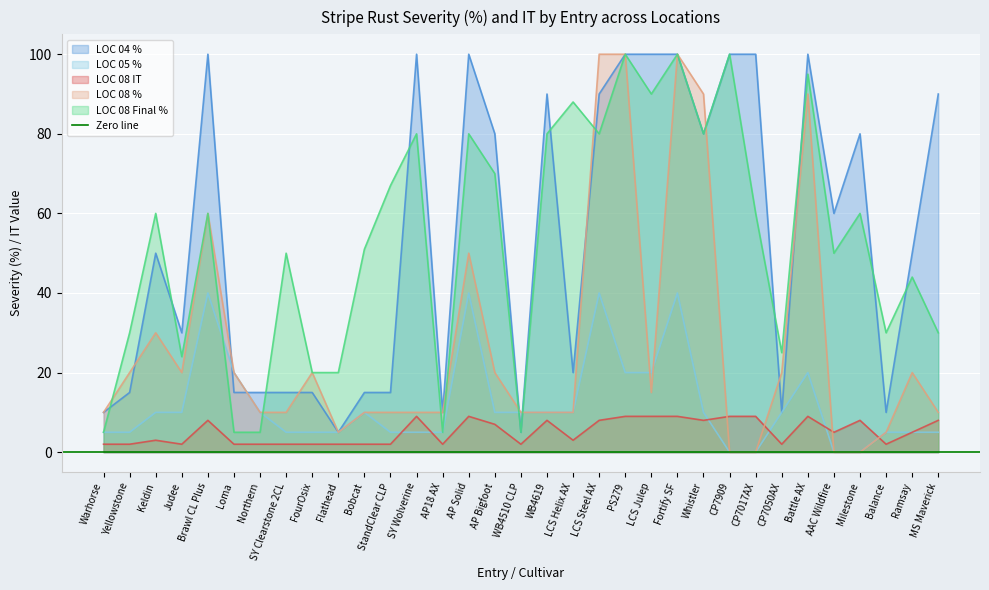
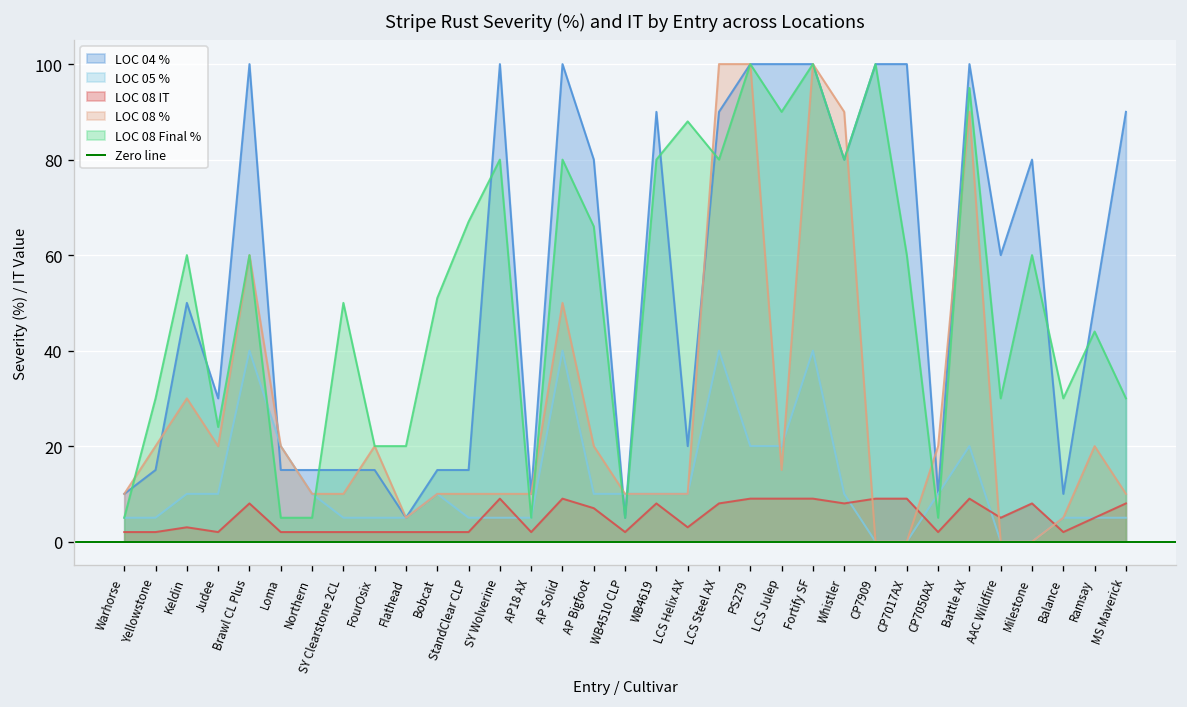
LOC 08 Final %, AP Bigfoot: 70 -> 66
LOC 08 Final %, CP7050AX: 25 -> 5
LOC 08 Final %, AAC Wildfire: 50 -> 30
